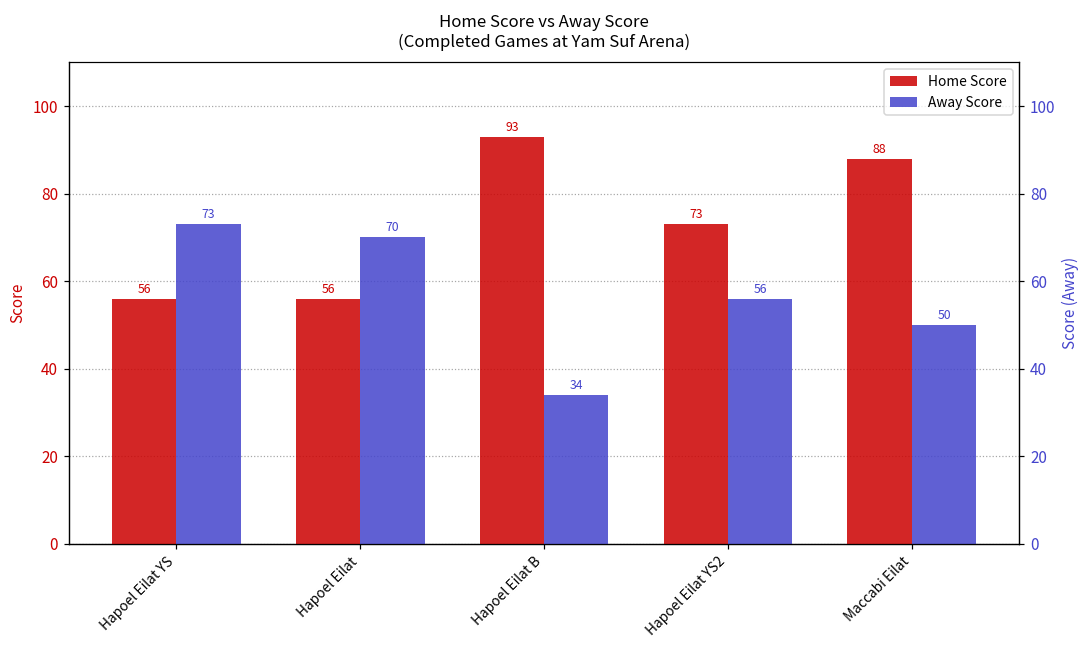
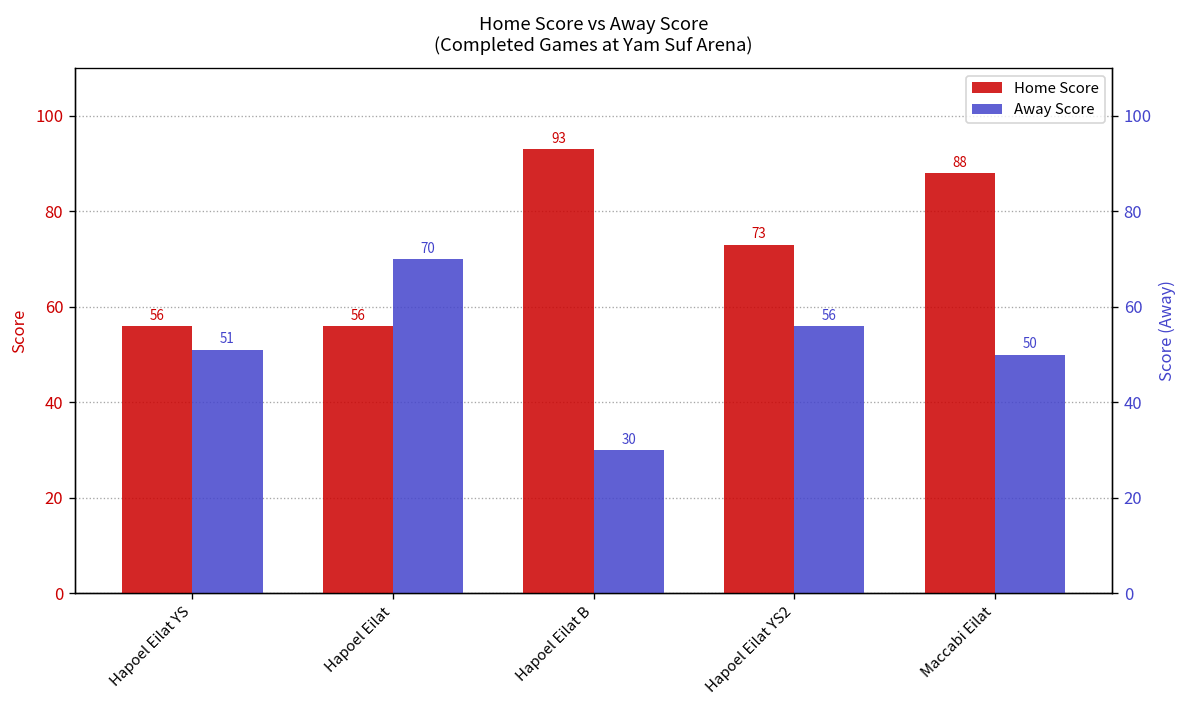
Away Score, Hapoel Eilat YS: 73 -> 51
Away Score, Hapoel Eilat B: 34 -> 30
